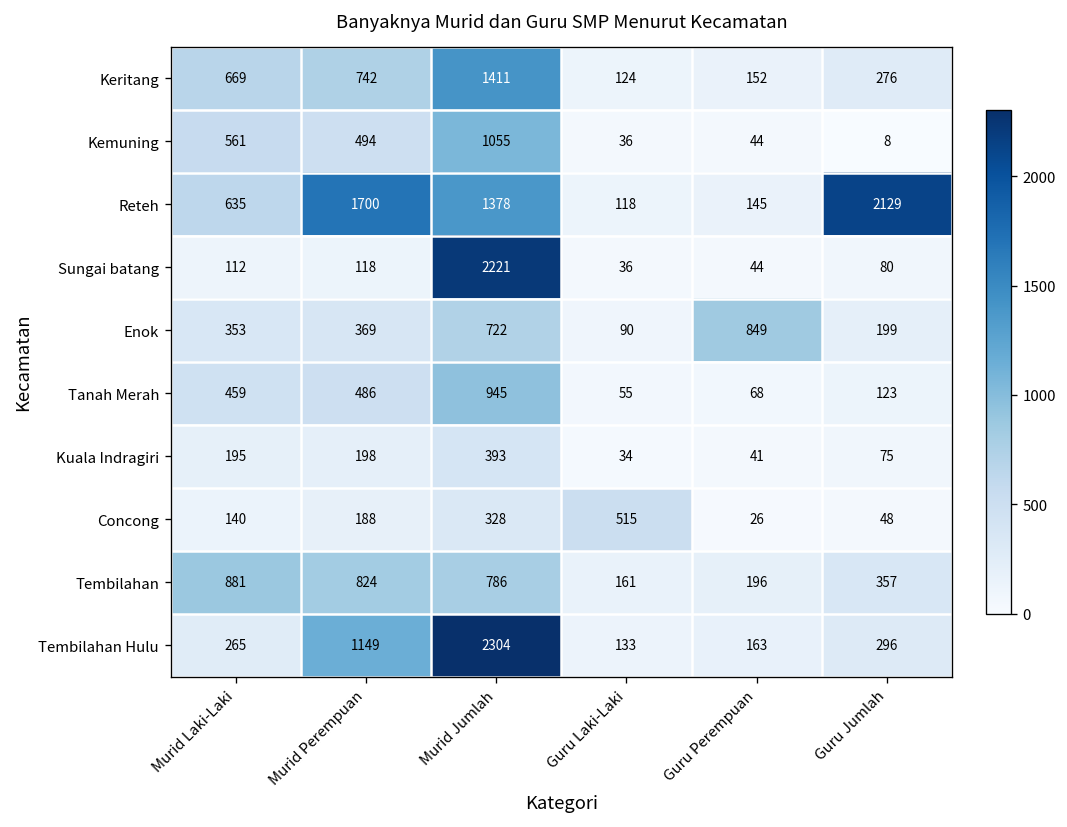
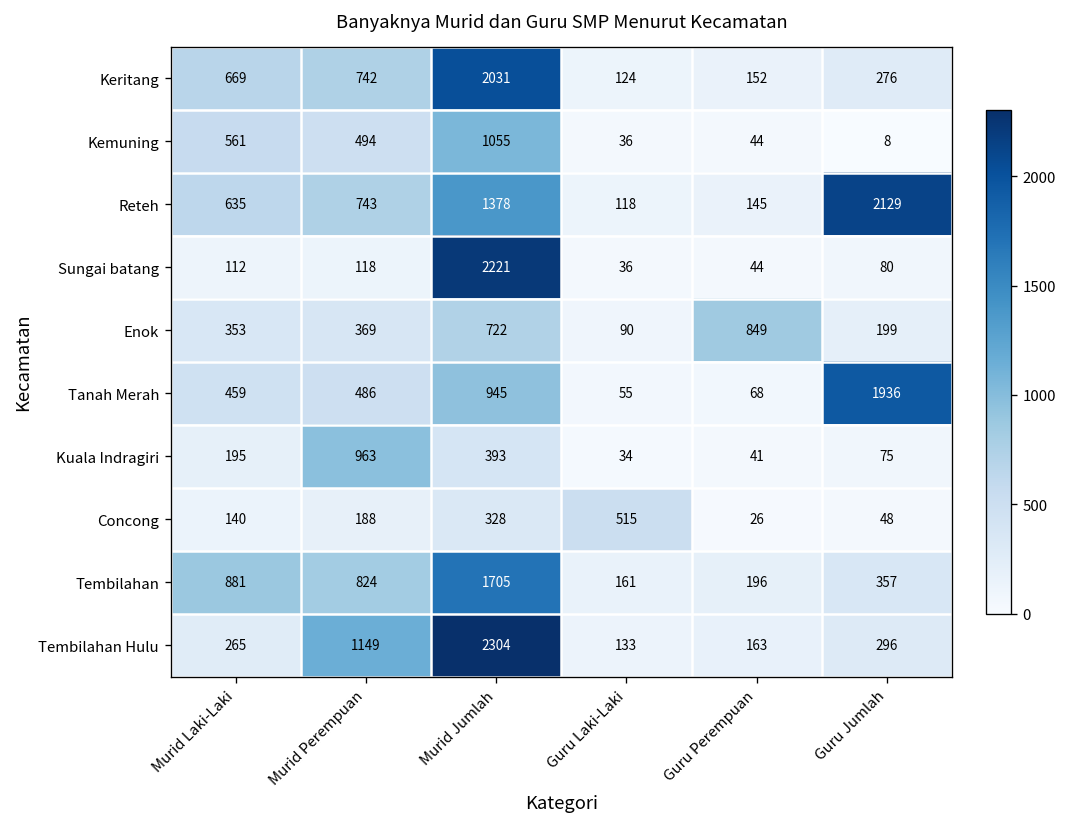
Keritang, Murid Jumlah: 1411 -> 2031
Reteh, Murid Perempuan: 1700 -> 743
Tanah Merah, Guru Jumlah: 123 -> 1936
Kuala Indragiri, Murid Perempuan: 198 -> 963
Tembilahan, Murid Jumlah: 786 -> 1705
